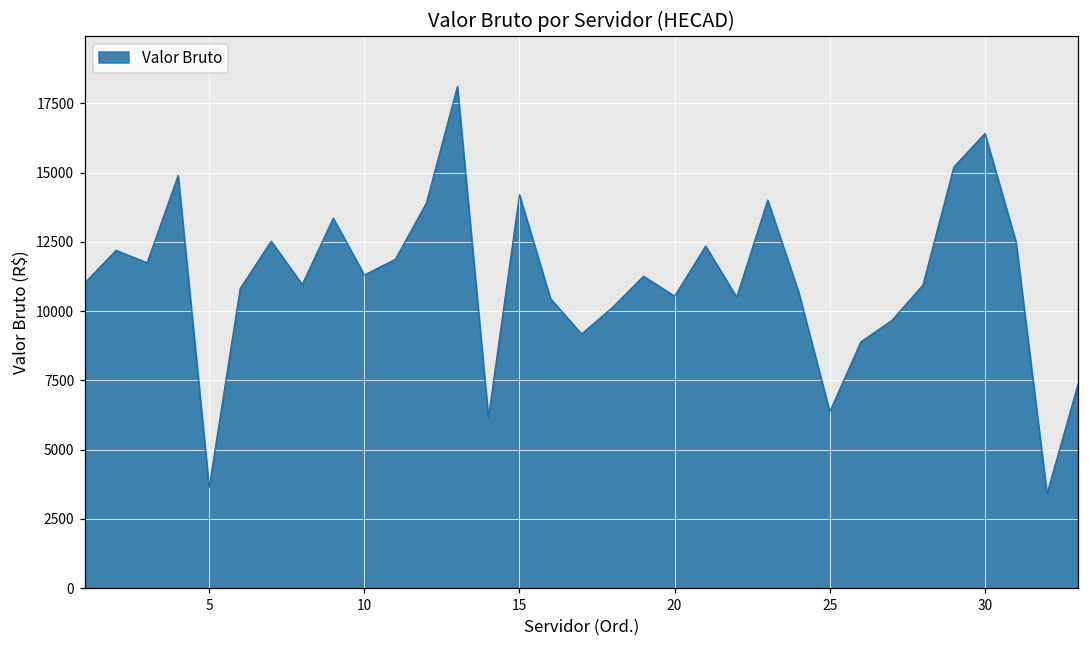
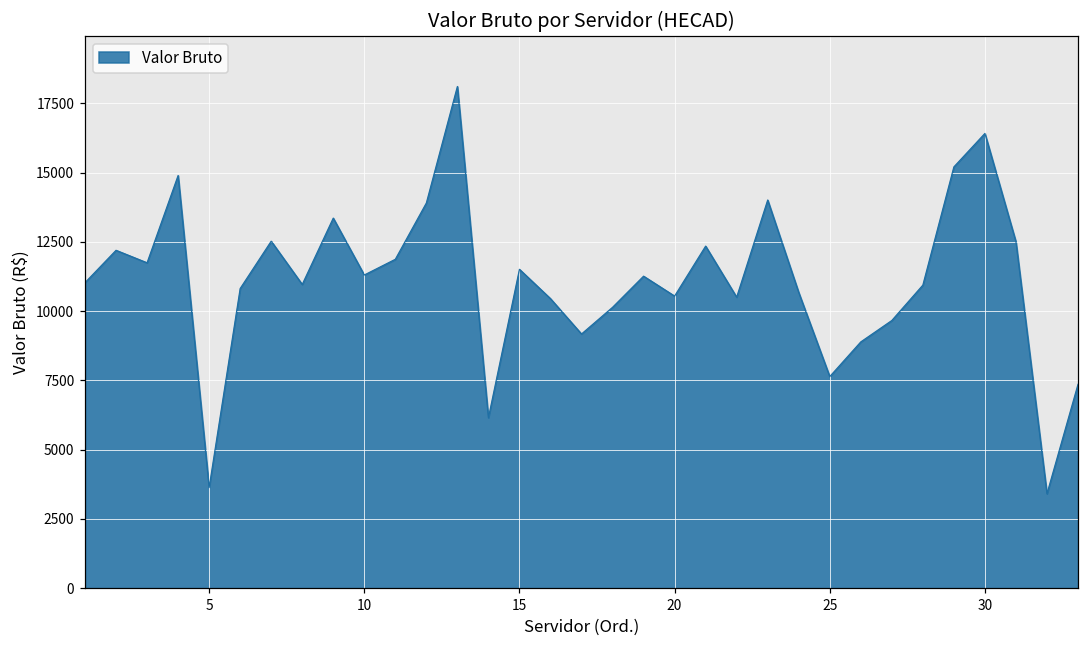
15: 14200 -> 11500
25: 6400 -> 7600
